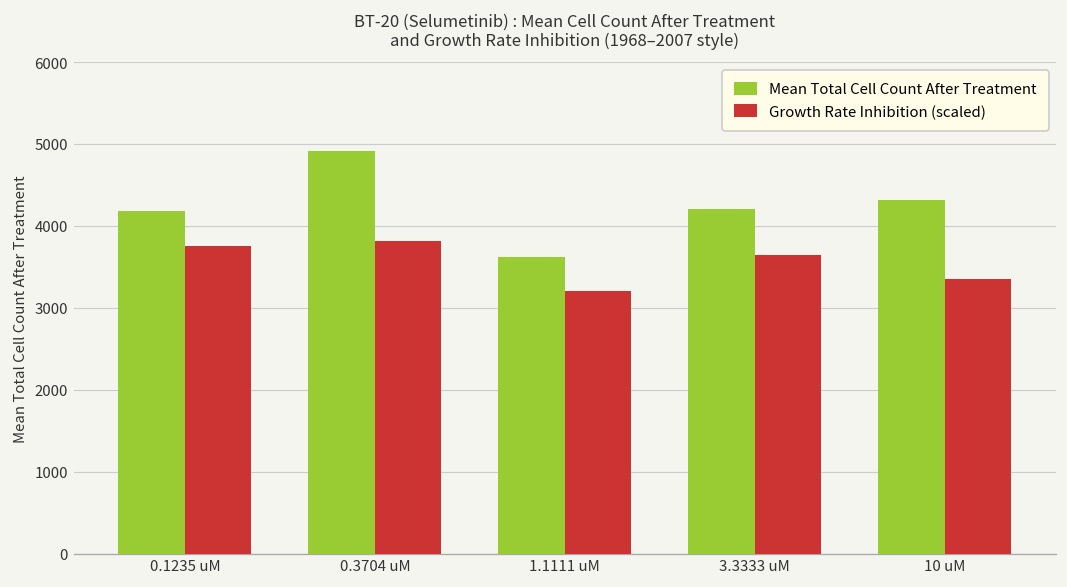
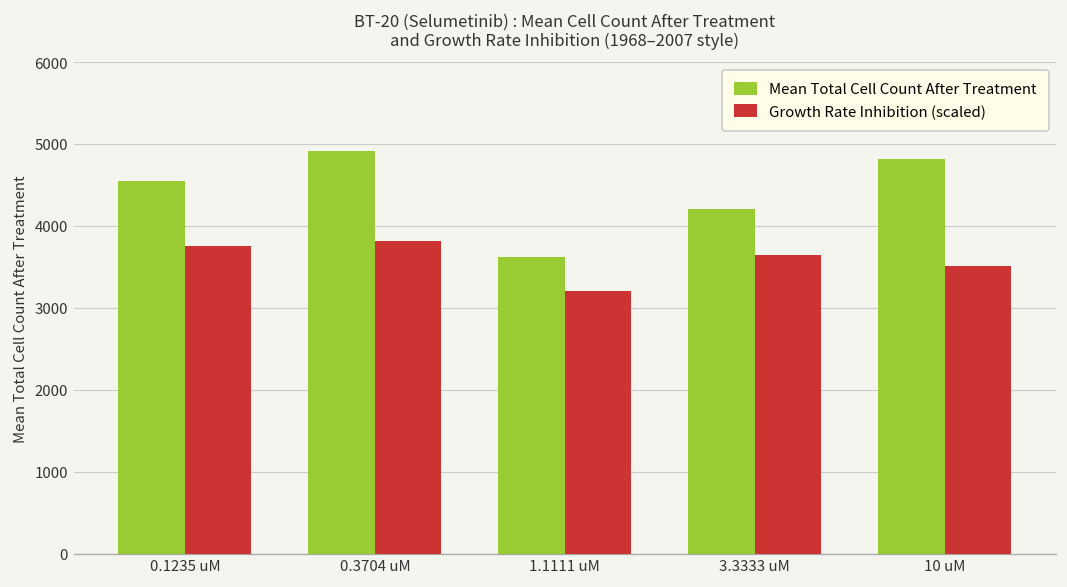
Mean Total Cell Count After Treatment, 0.1235 uM: 4200 -> 4600
Mean Total Cell Count After Treatment, 10 uM: 4300 -> 4800
Growth Rate Inhibition (scaled), 10 uM: 3400 -> 3500
